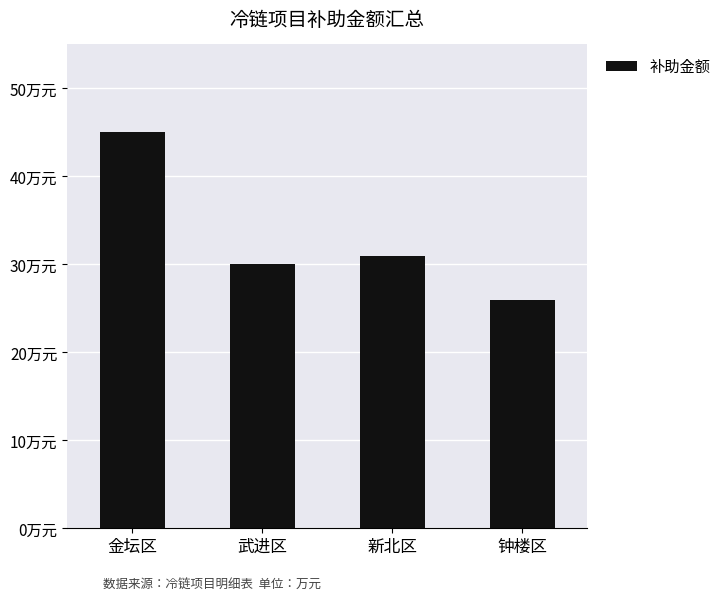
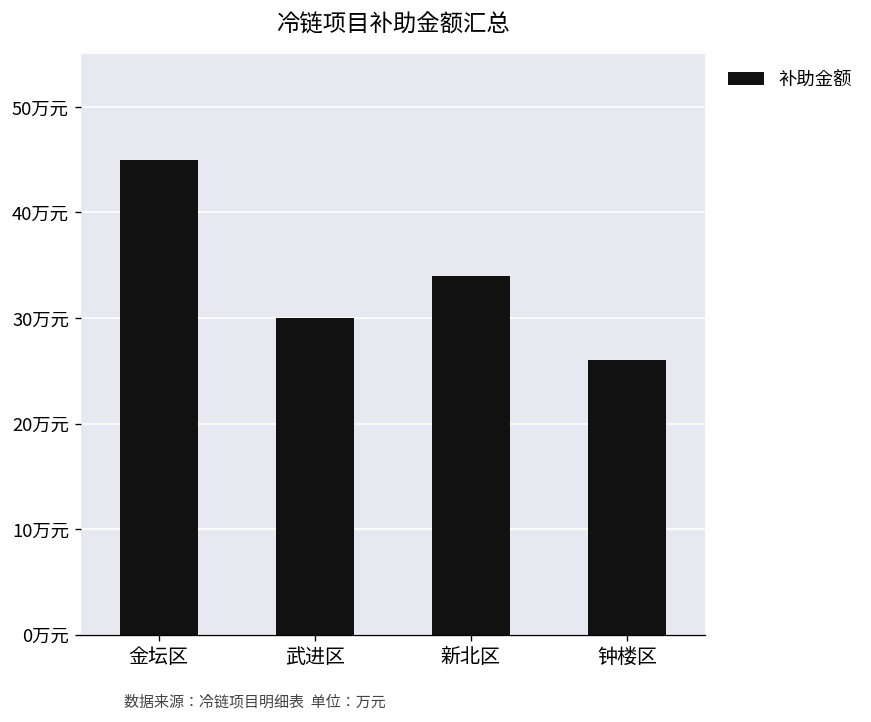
新北区: 31万元 -> 34万元
